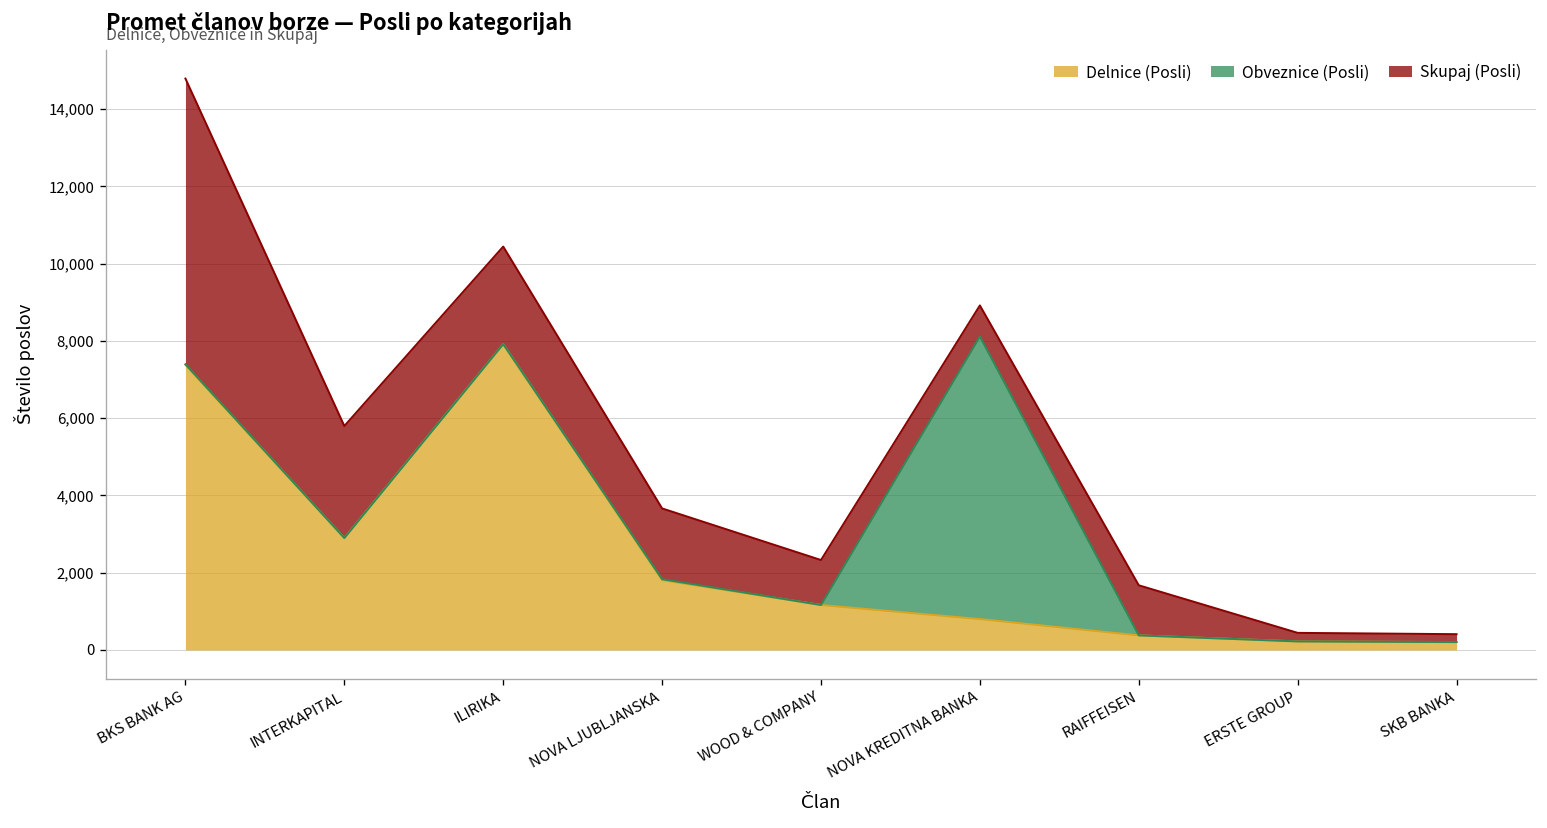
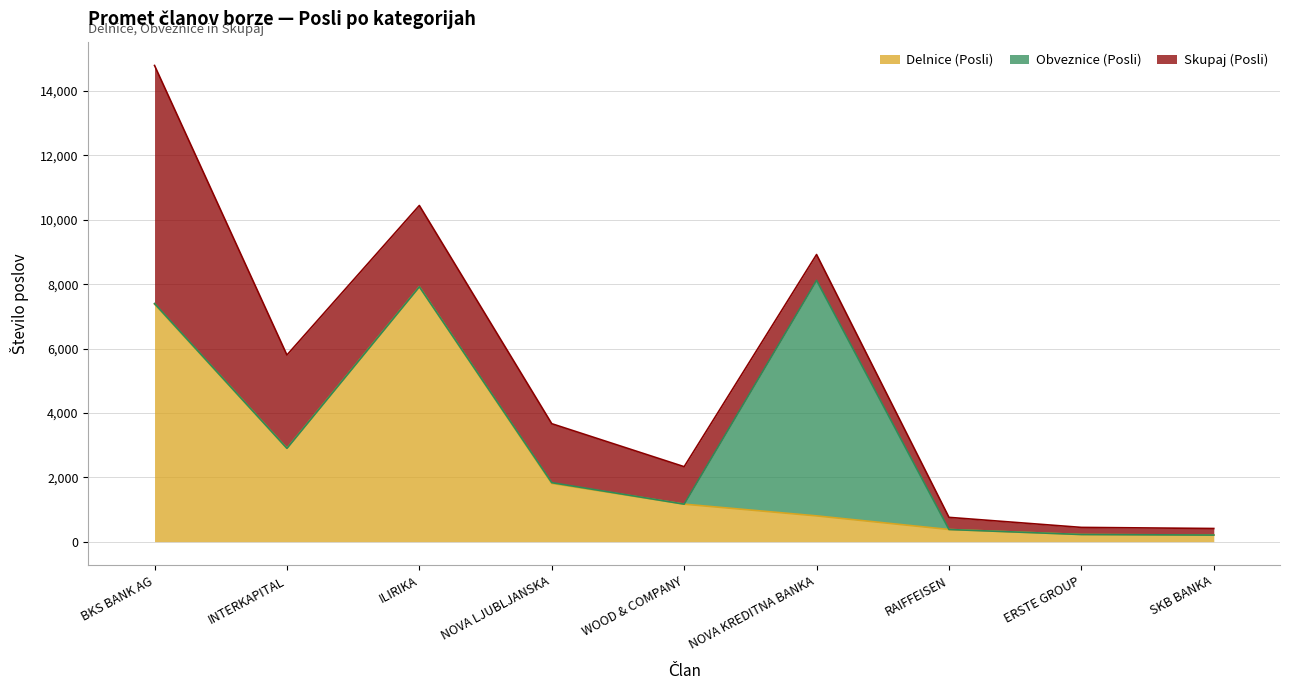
Skupaj (Posli), RAIFFEISEN: 1,300 -> 400
